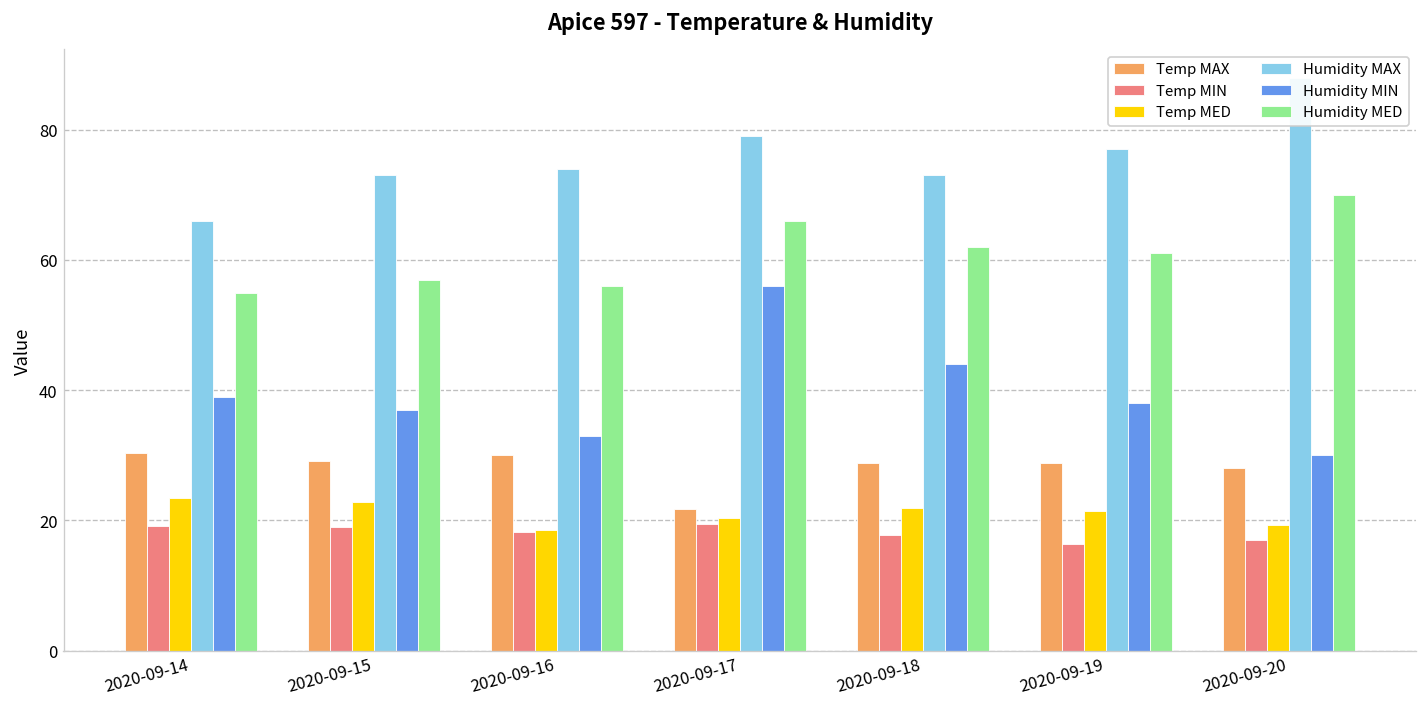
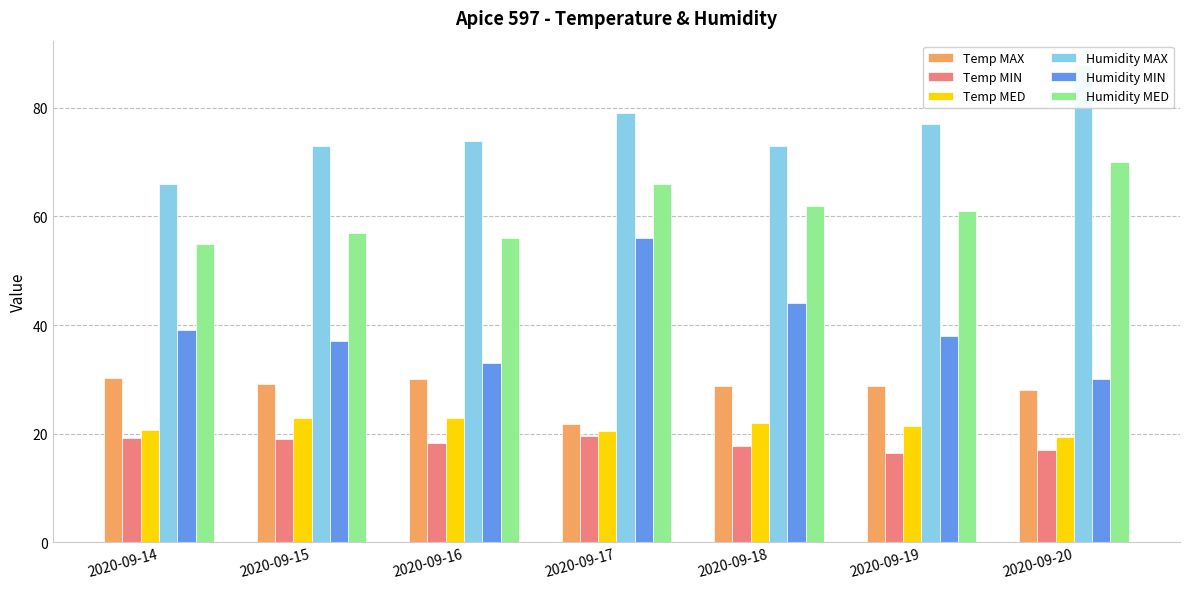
Temp MED, 2020-09-14: 23 -> 21
Temp MED, 2020-09-16: 19 -> 23
